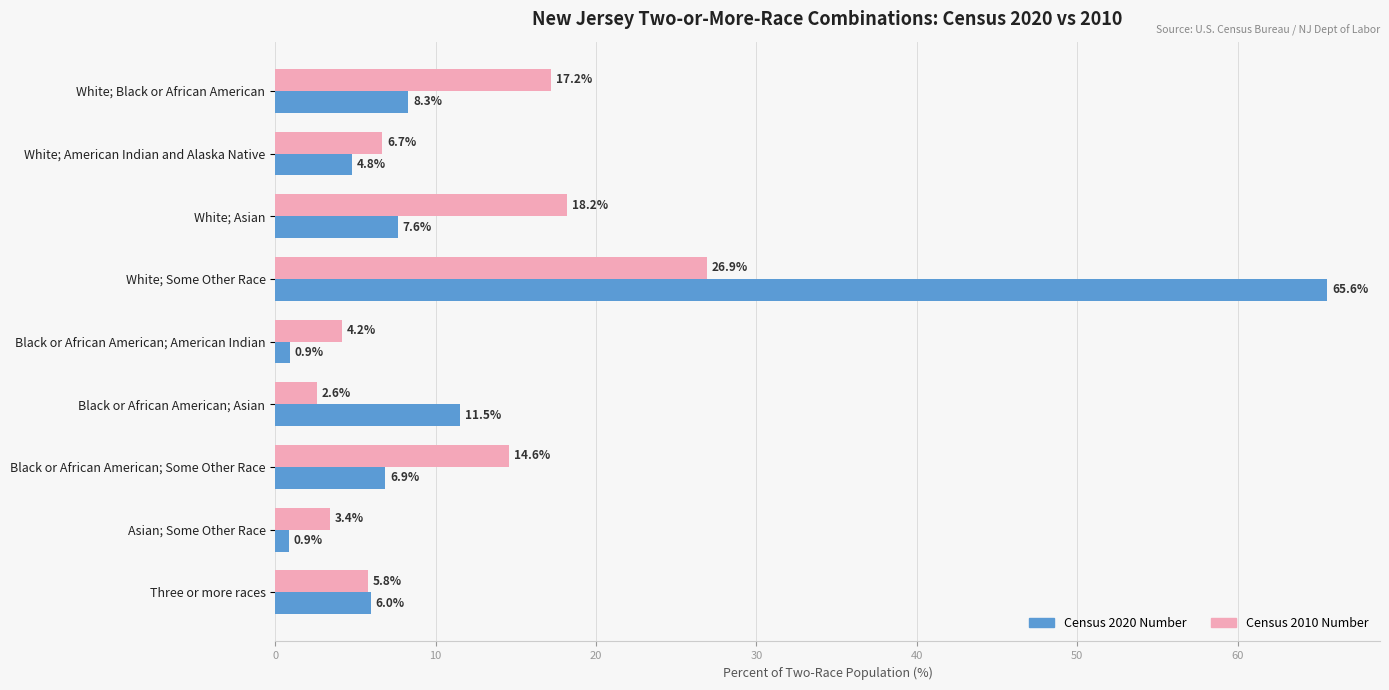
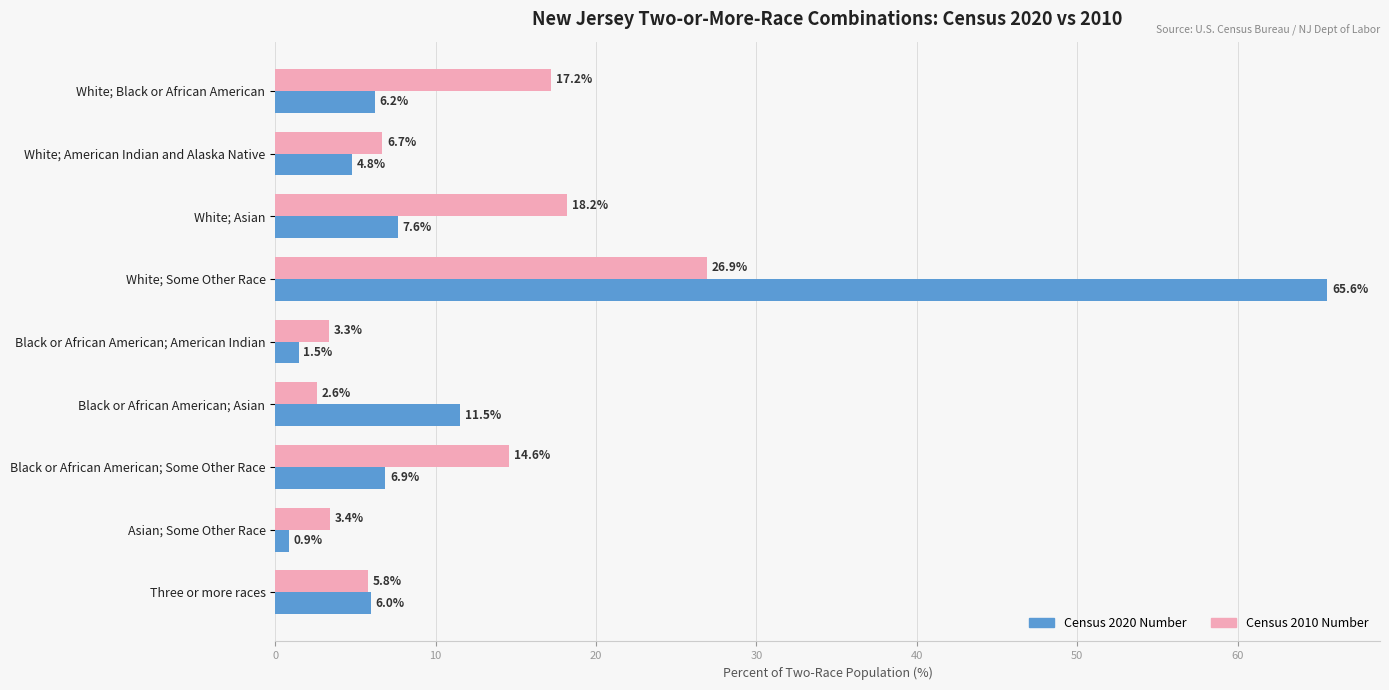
Census 2020 Number, White; Black or African American: 8.3% -> 6.2%
Census 2010 Number, Black or African American; American Indian: 4.2% -> 3.3%
Census 2020 Number, Black or African American; American Indian: 0.9% -> 1.5%
